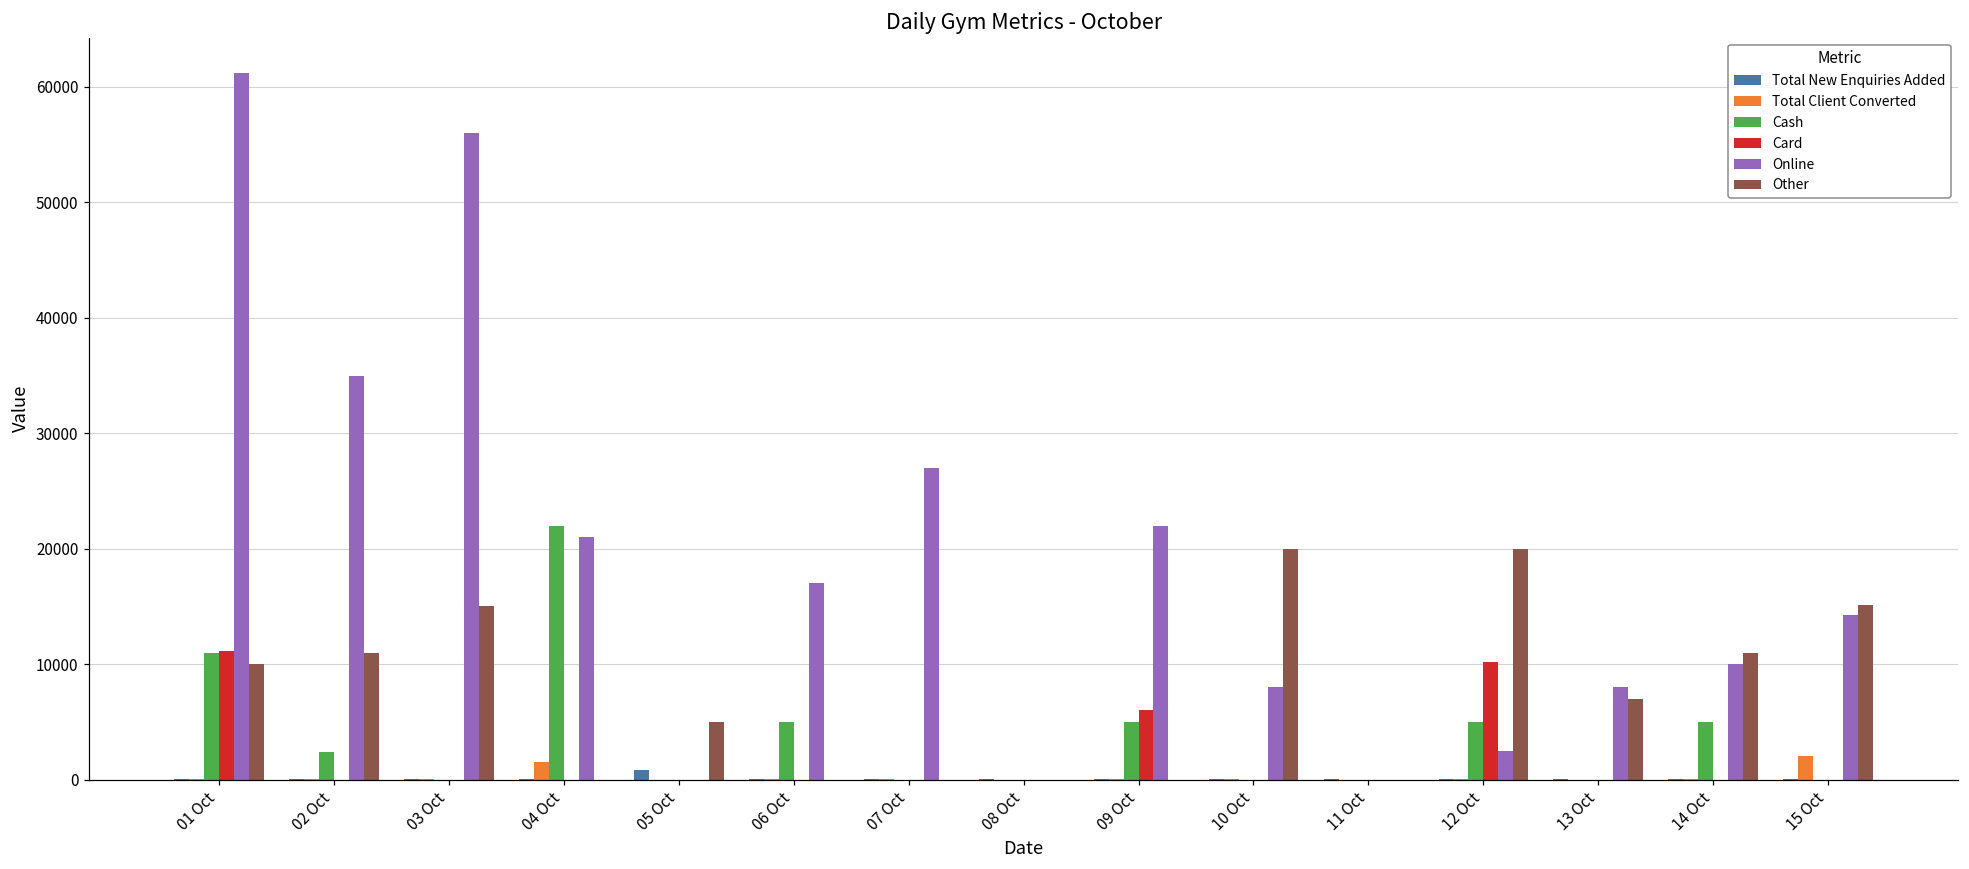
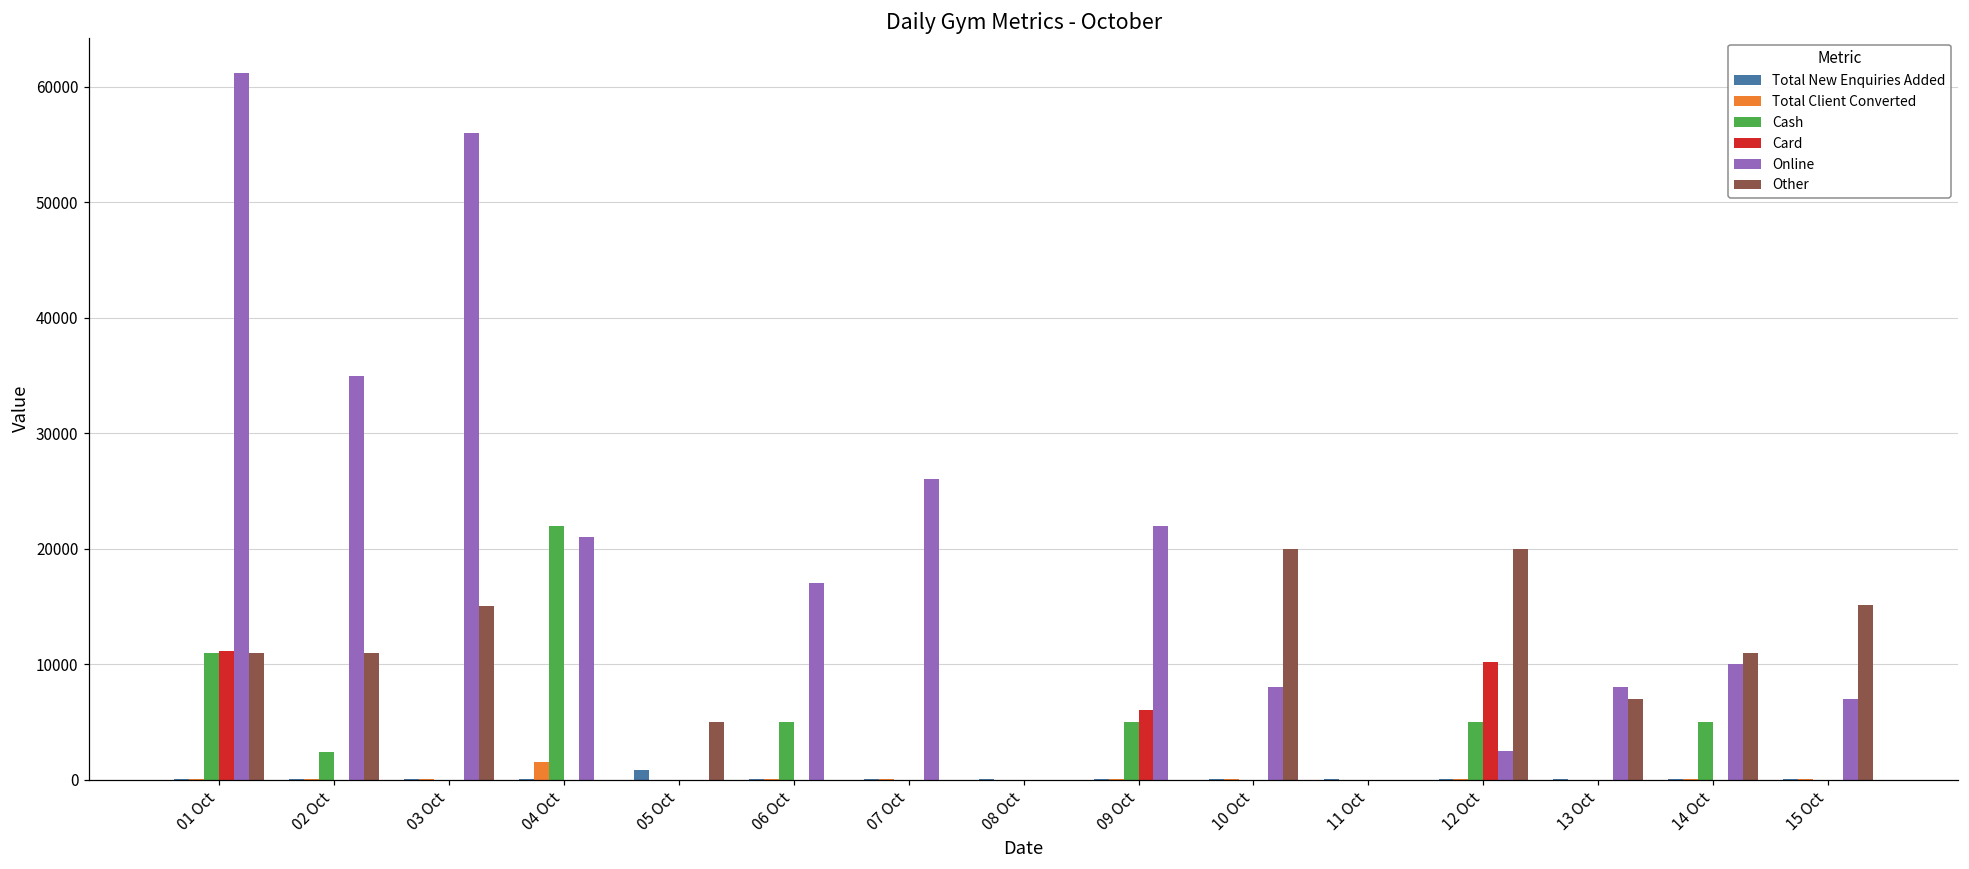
Other, 01 Oct: 10000 -> 11000
Online, 07 Oct: 27000 -> 26000
Total Client Converted, 15 Oct: 2000 -> 0
Online, 15 Oct: 14300 -> 7000
